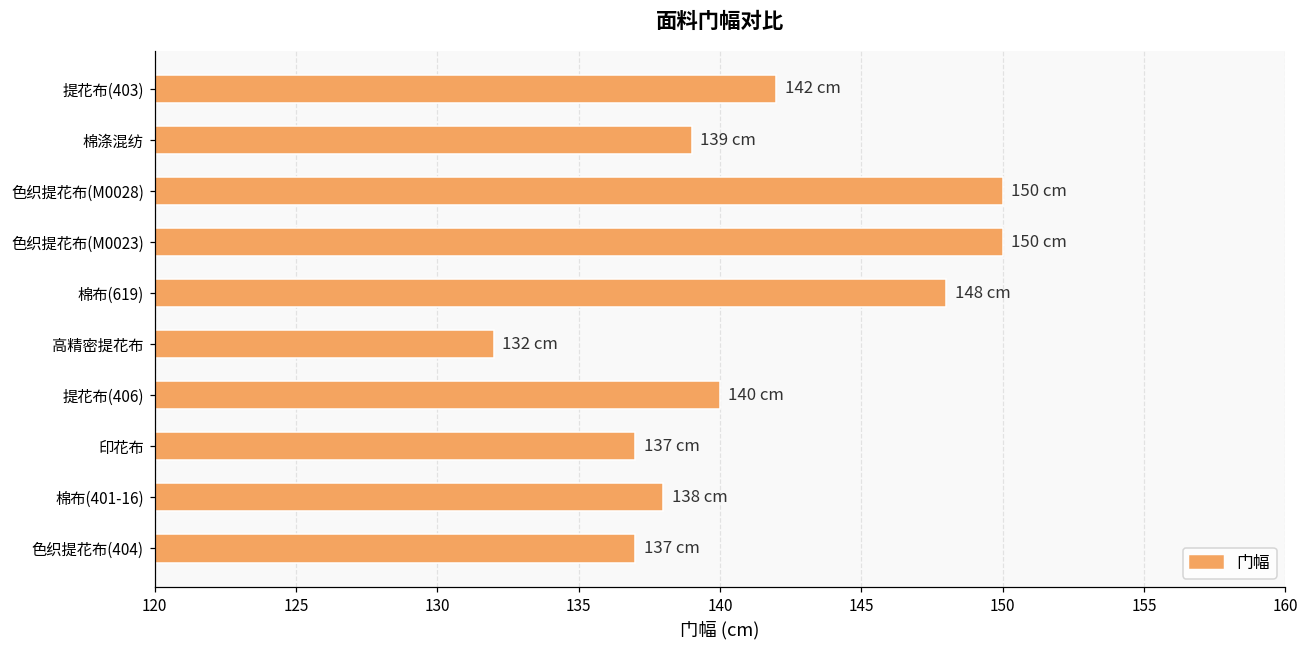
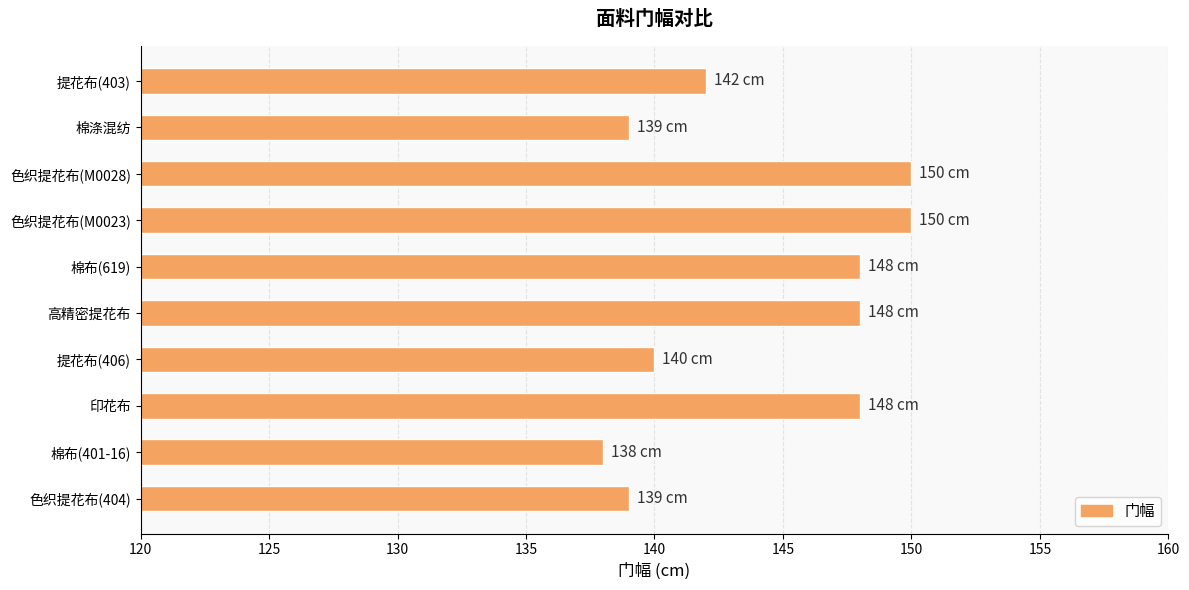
高精密提花布: 132 -> 148
印花布: 137 -> 148
色织提花布(404): 137 -> 139
